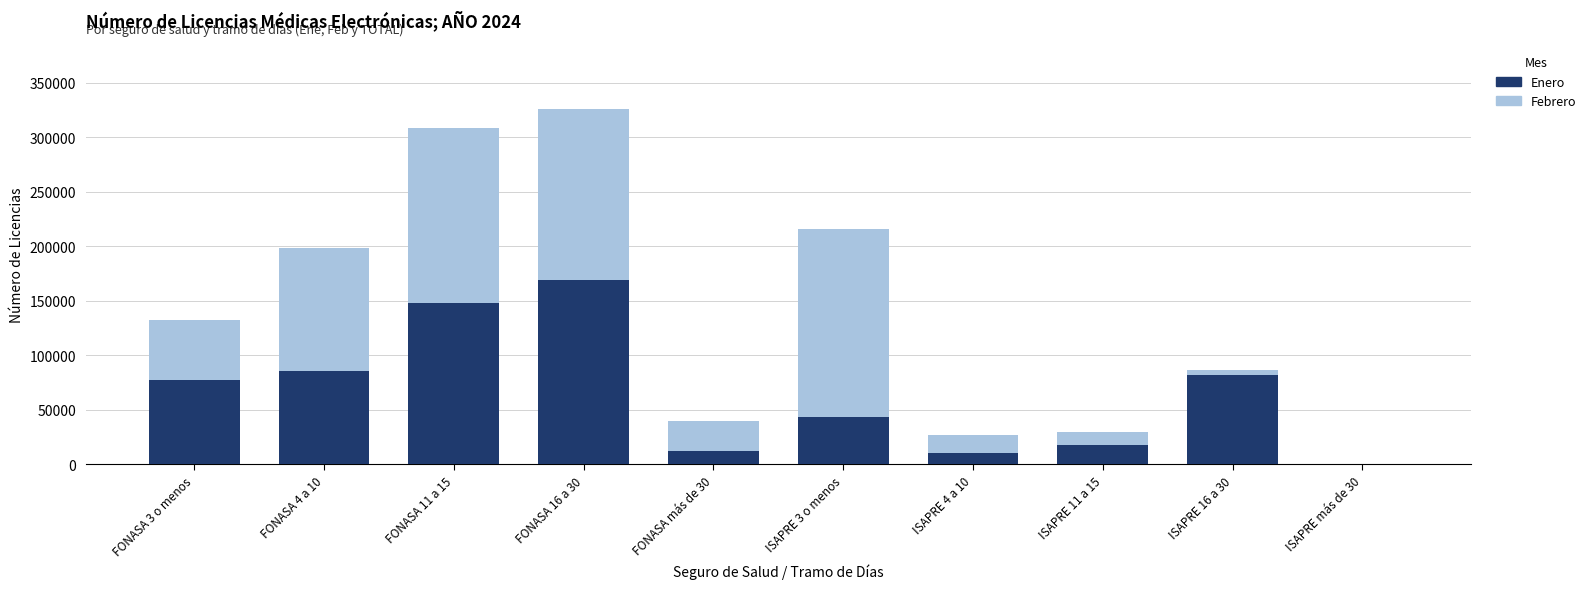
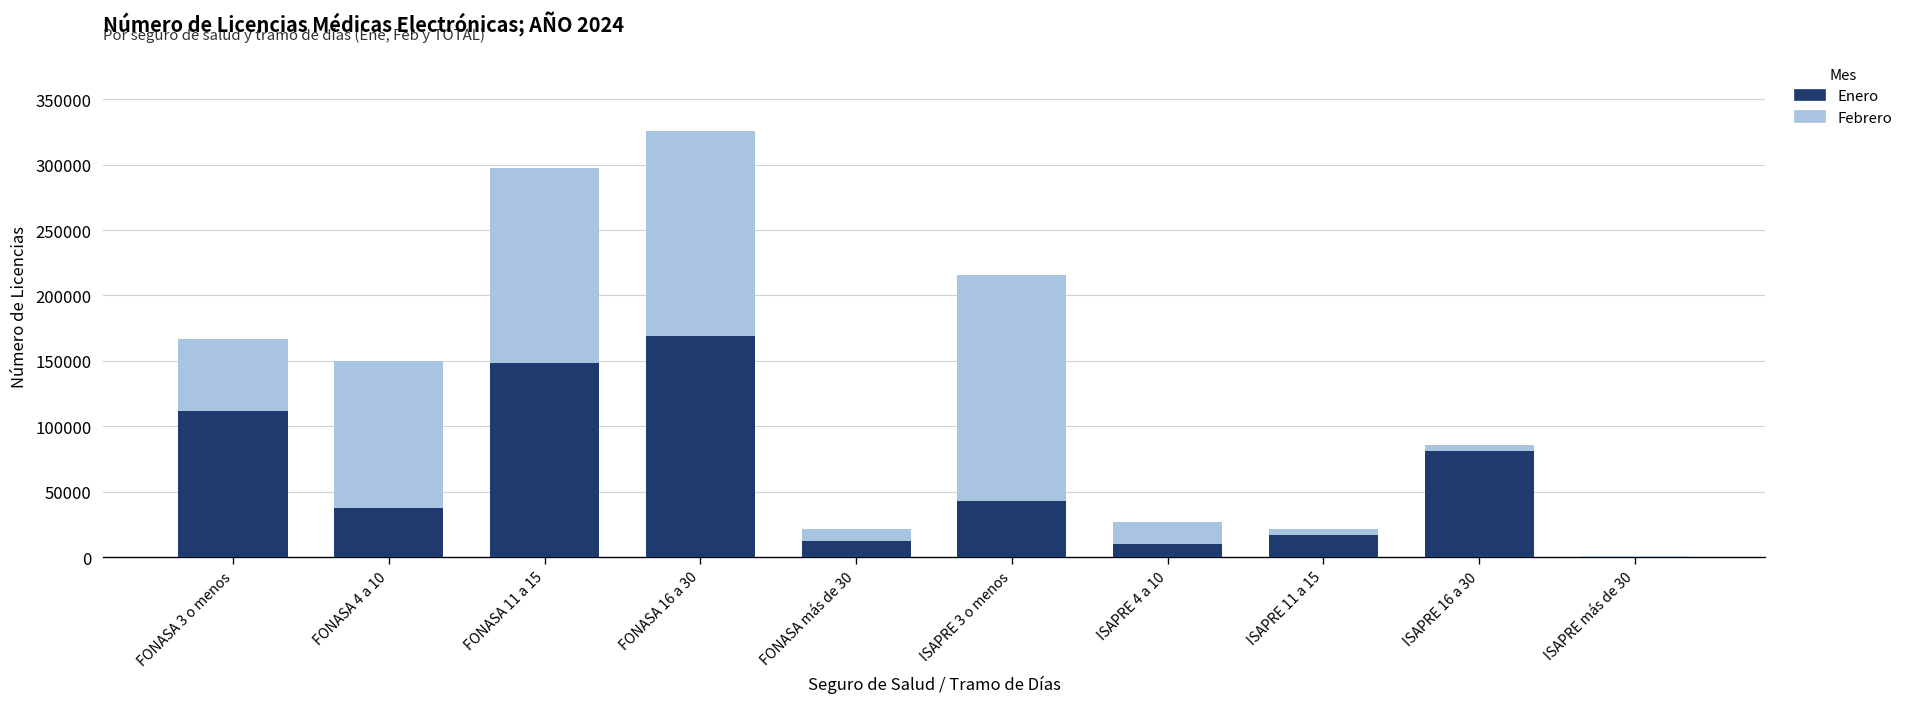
Enero, FONASA 3 o menos: 77000 -> 112000
Enero, FONASA 4 a 10: 85000 -> 38000
Febrero, FONASA 11 a 15: 160000 -> 149000
Febrero, FONASA más de 30: 27000 -> 9000
Febrero, ISAPRE 11 a 15: 13000 -> 4000
